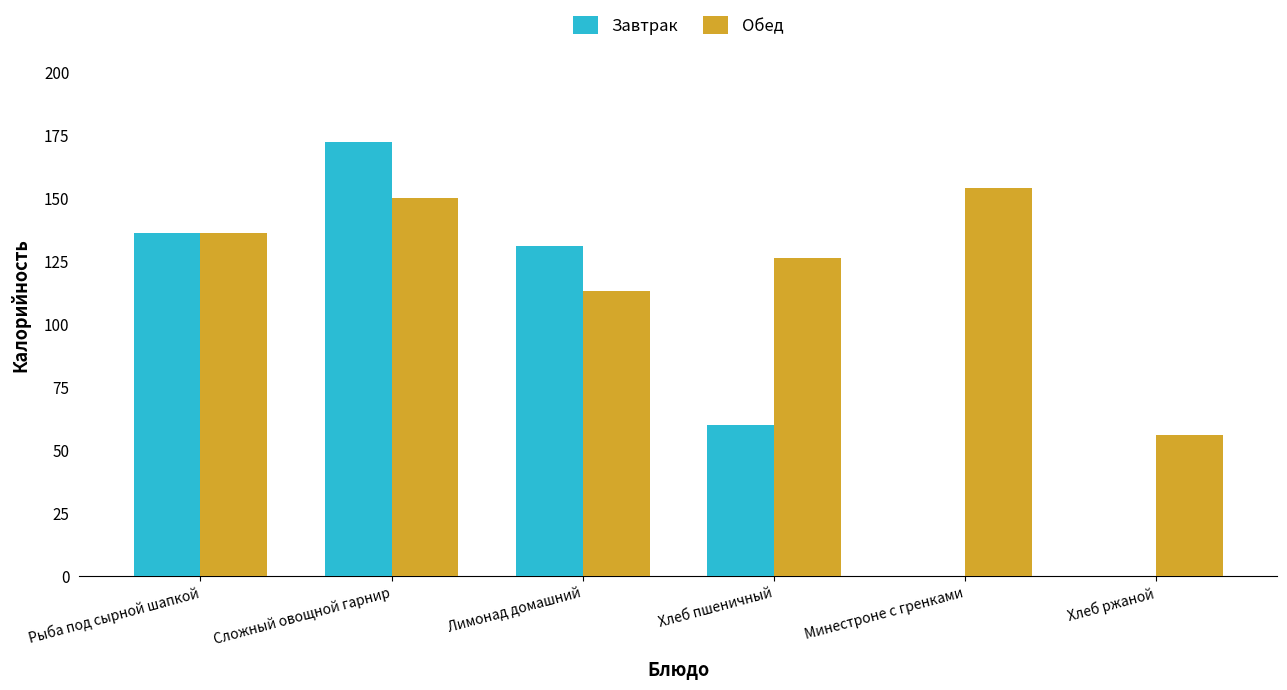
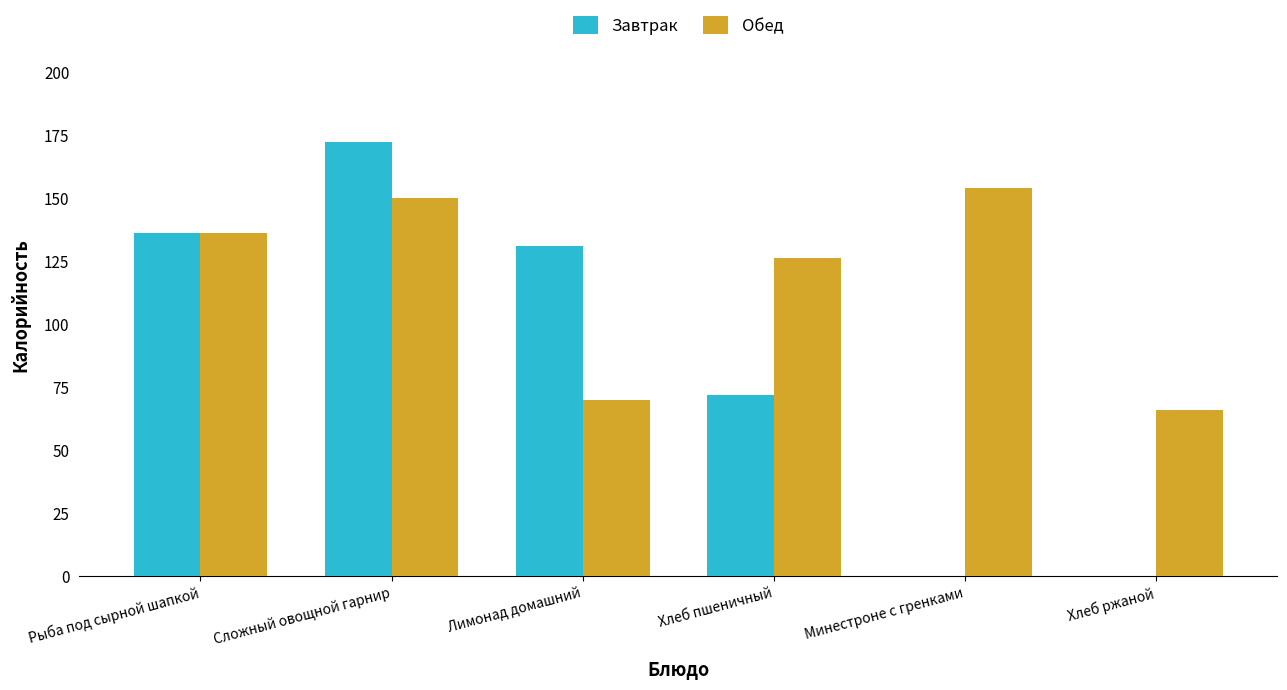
Обед, Лимонад домашний: 113 -> 70
Завтрак, Хлеб пшеничный: 60 -> 72
Обед, Хлеб ржаной: 56 -> 66
